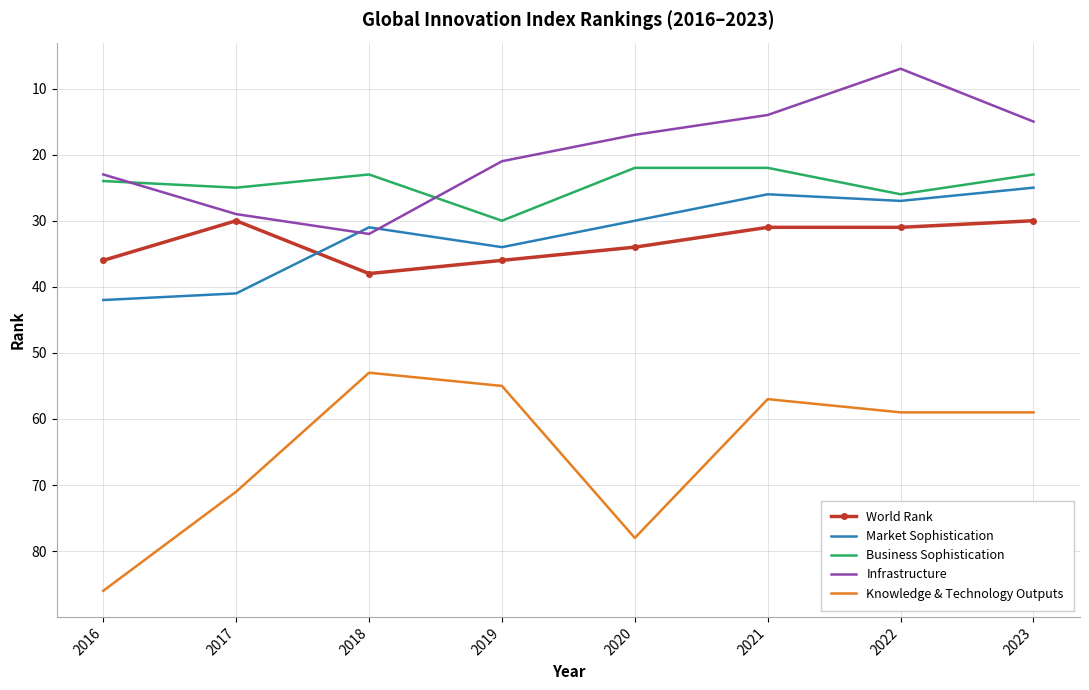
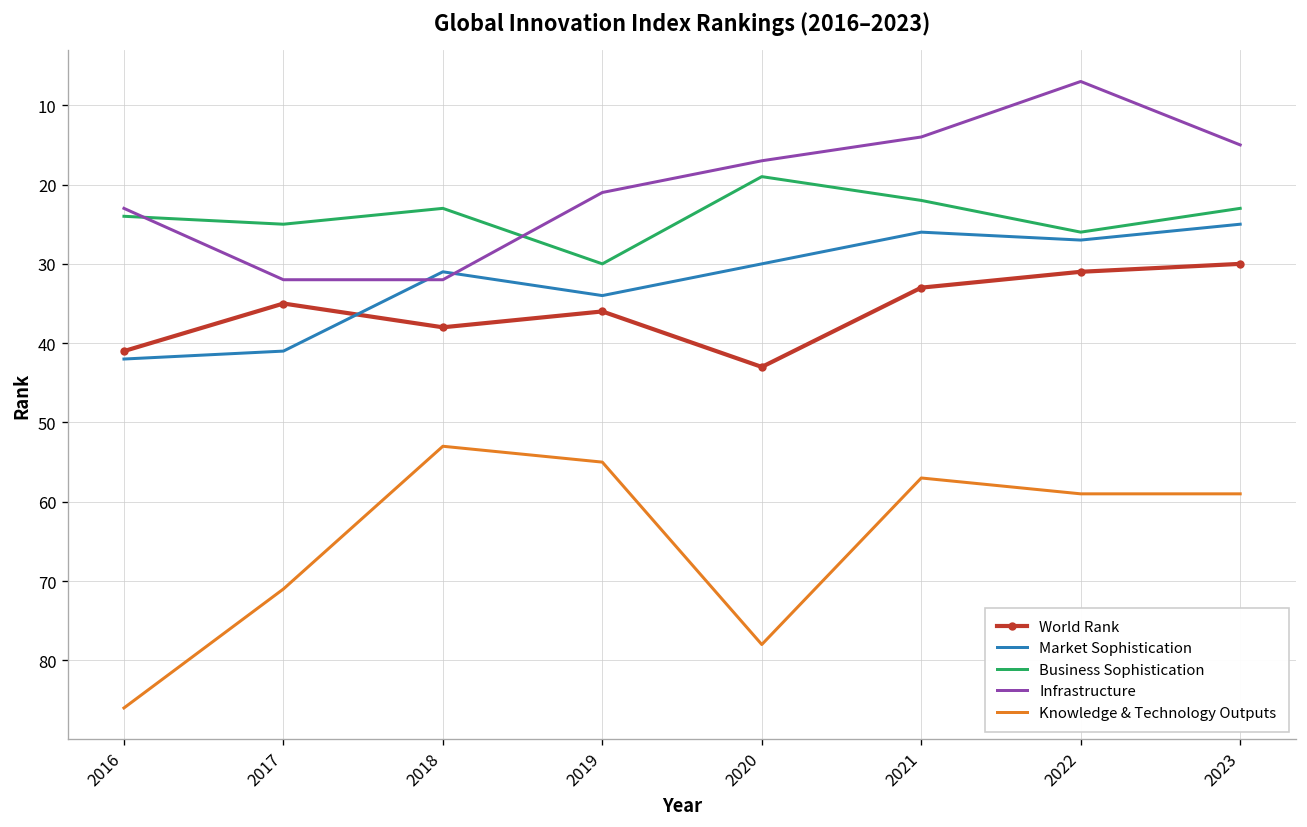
World Rank, 2016: 36 -> 41
World Rank, 2017: 30 -> 35
Infrastructure, 2017: 29 -> 32
World Rank, 2020: 34 -> 43
Business Sophistication, 2020: 22 -> 19
World Rank, 2021: 31 -> 33
